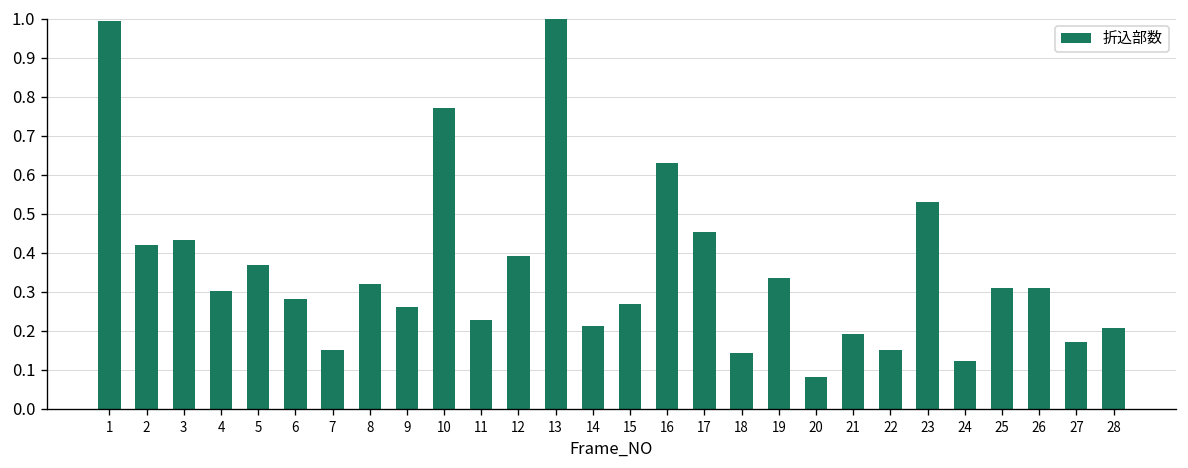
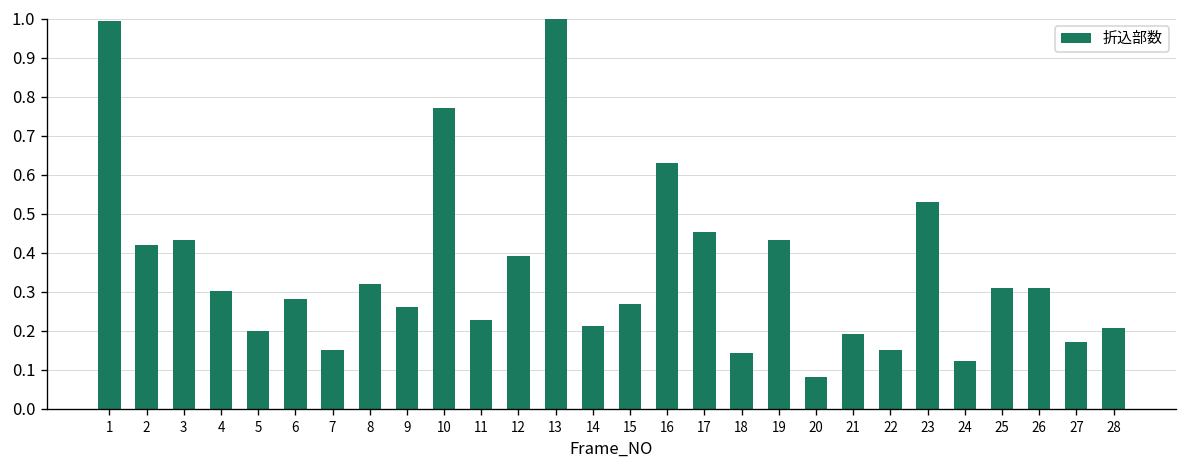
5: 0.37 -> 0.20
19: 0.34 -> 0.43
